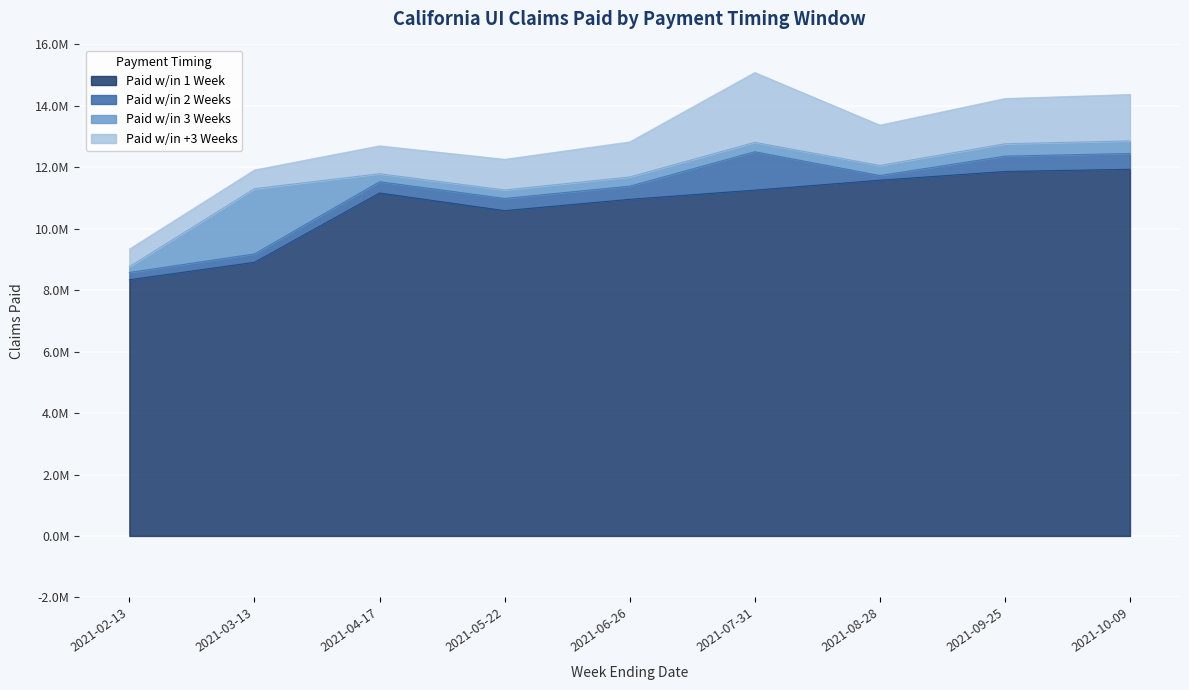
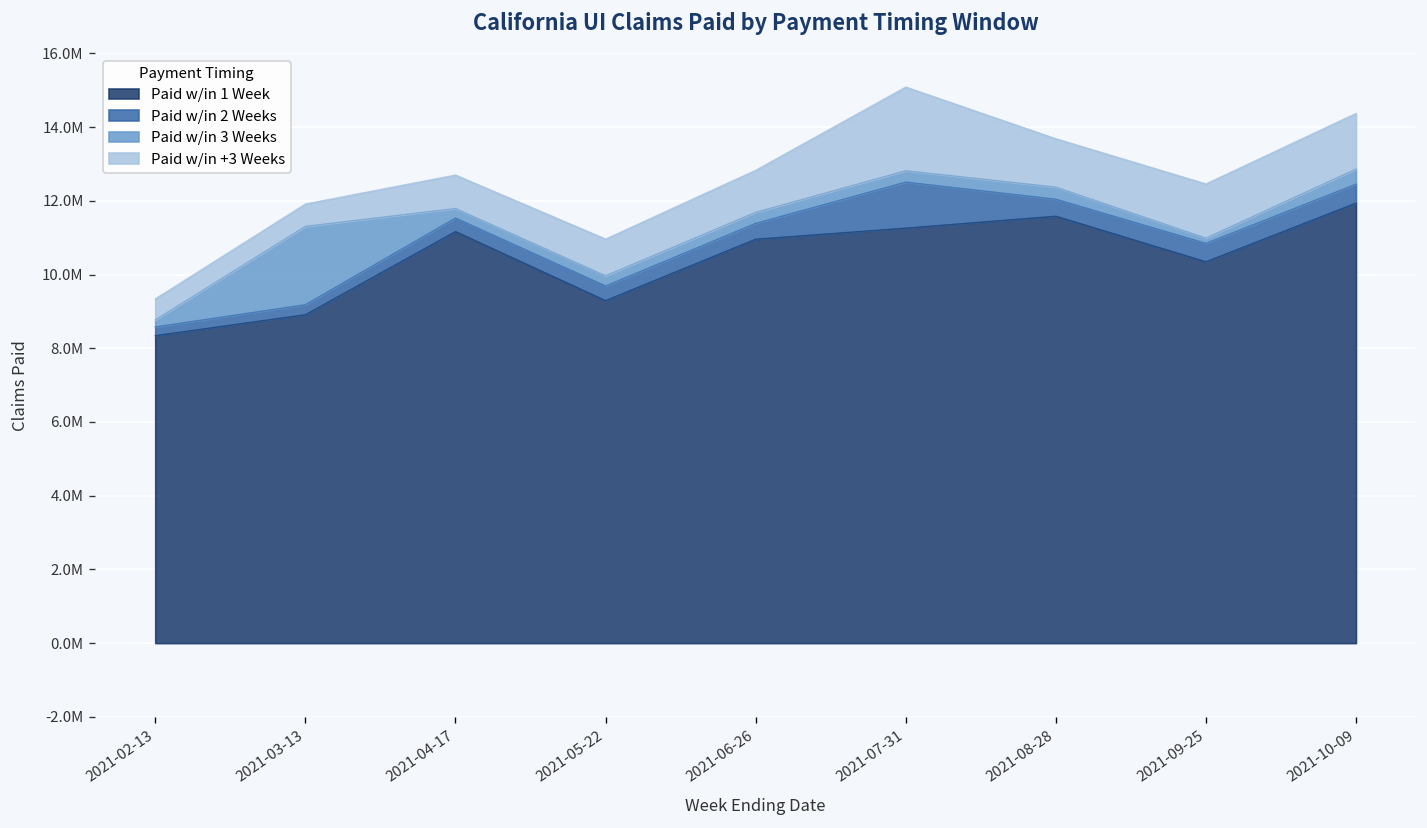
Paid w/in 1 Week, 2021-05-22: 10600000 -> 9300000
Paid w/in 2 Weeks, 2021-08-28: 200000 -> 500000
Paid w/in 1 Week, 2021-09-25: 11900000 -> 10300000
Paid w/in 3 Weeks, 2021-09-25: 400000 -> 100000
